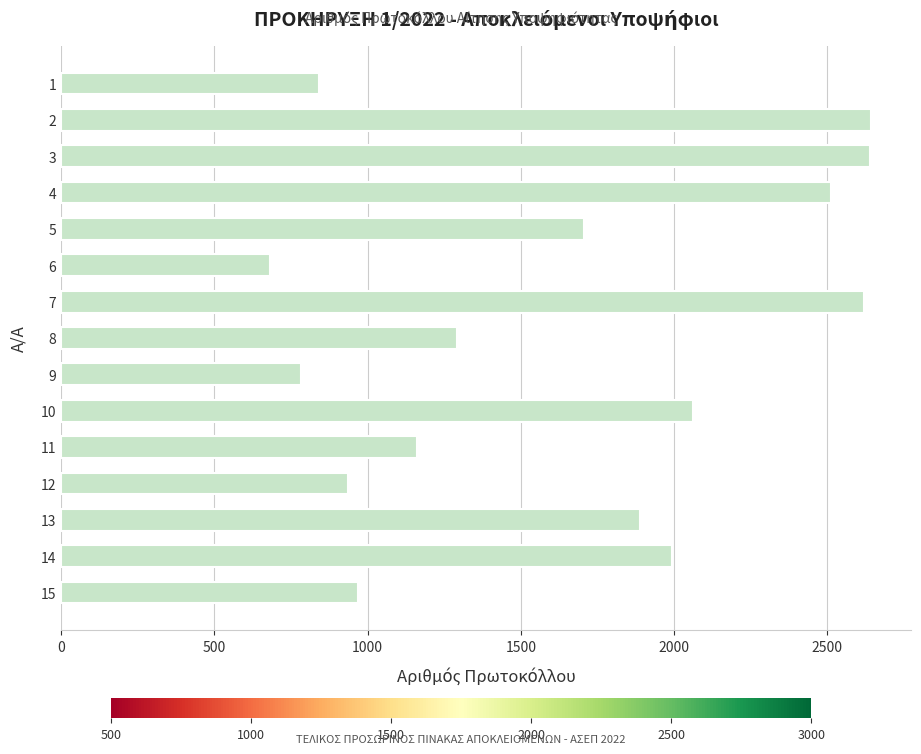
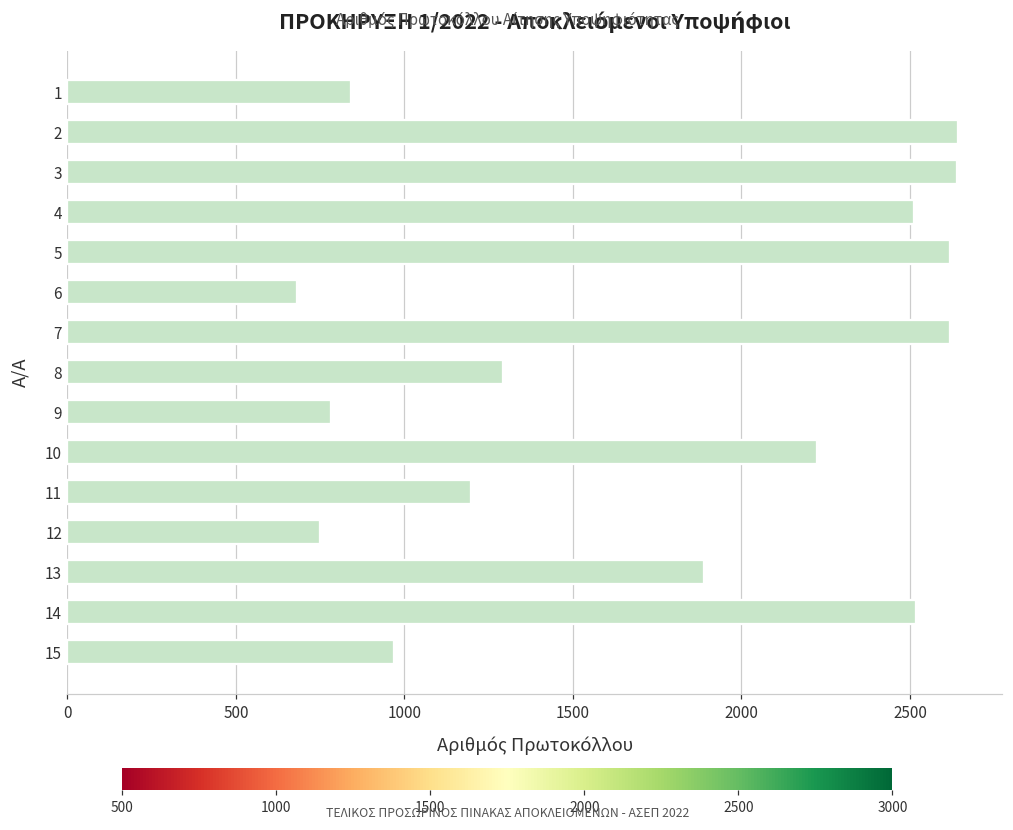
5: 1710 -> 2620
10: 2060 -> 2220
11: 1160 -> 1200
12: 940 -> 750
14: 1990 -> 2520
